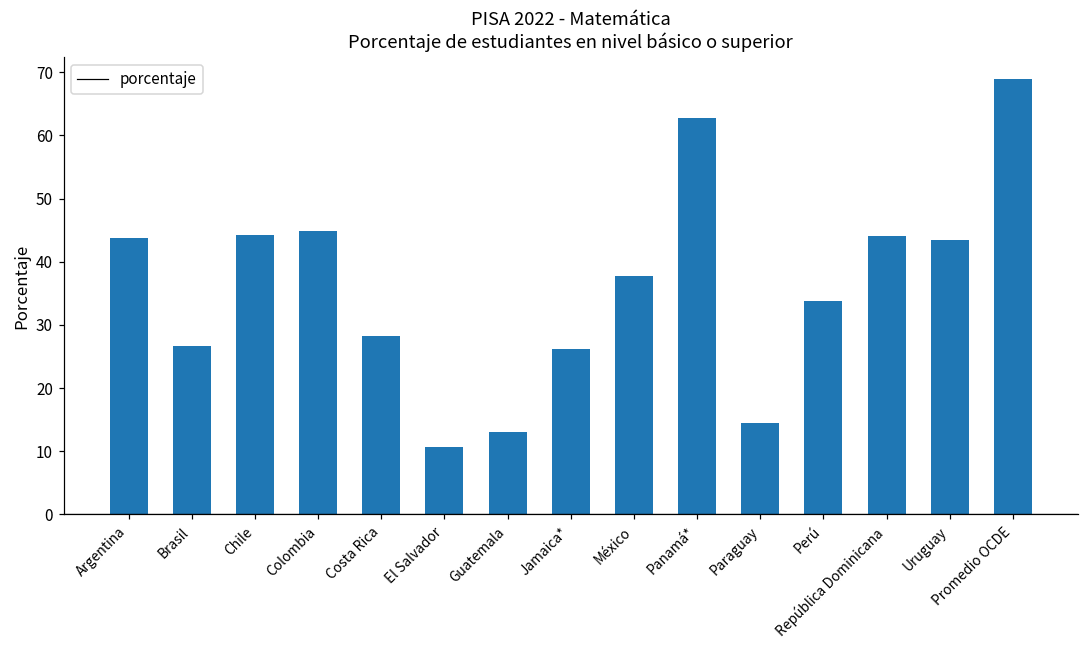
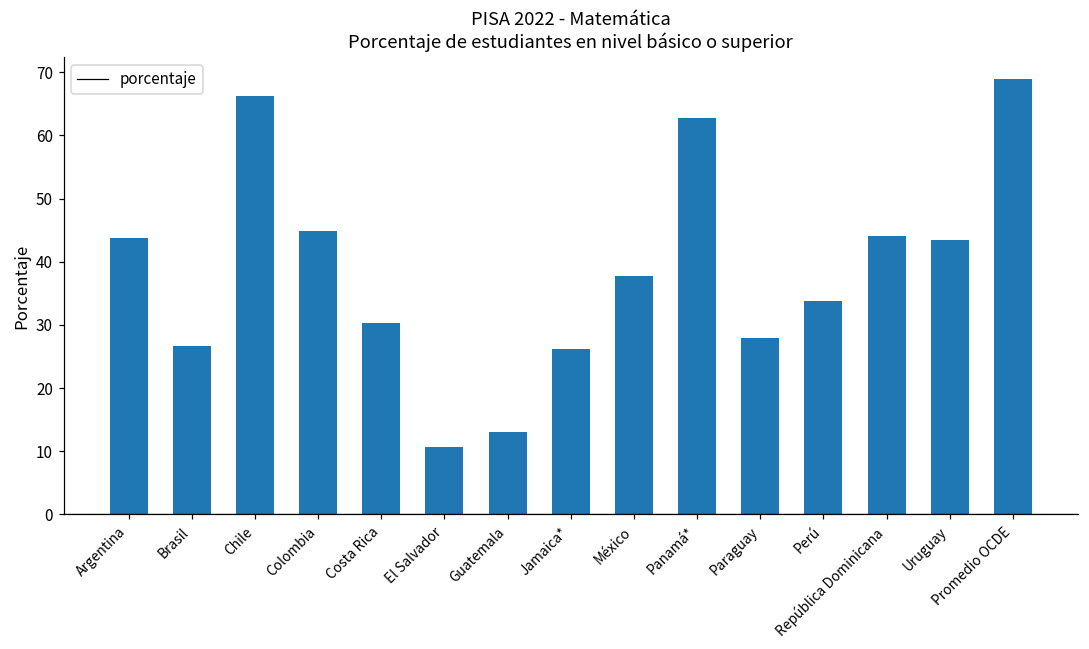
Chile: 44 -> 66
Costa Rica: 28 -> 30
Paraguay: 15 -> 28
